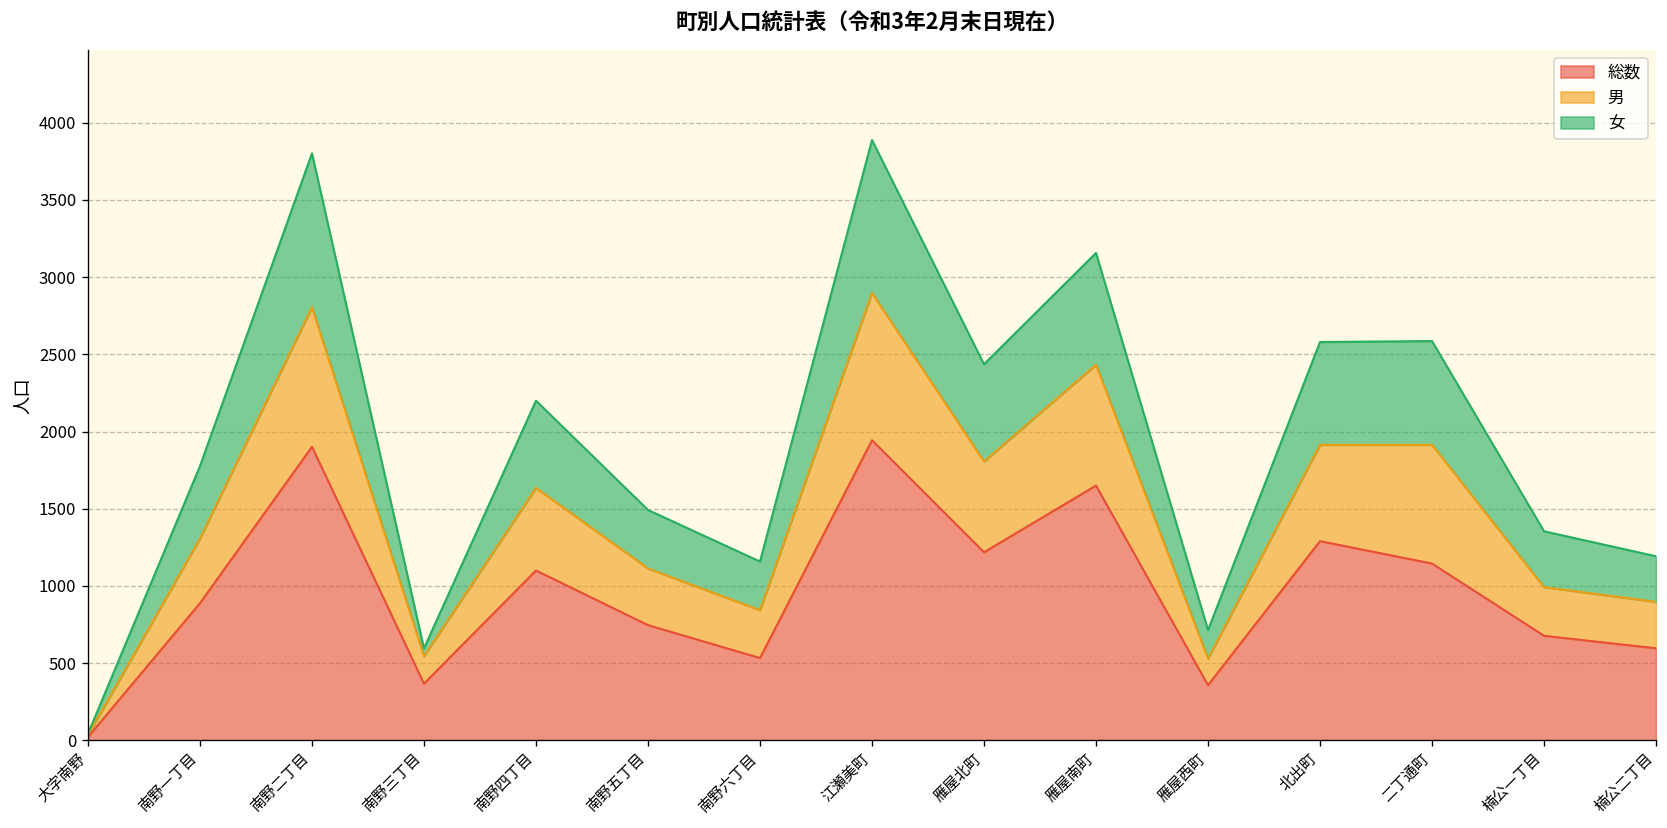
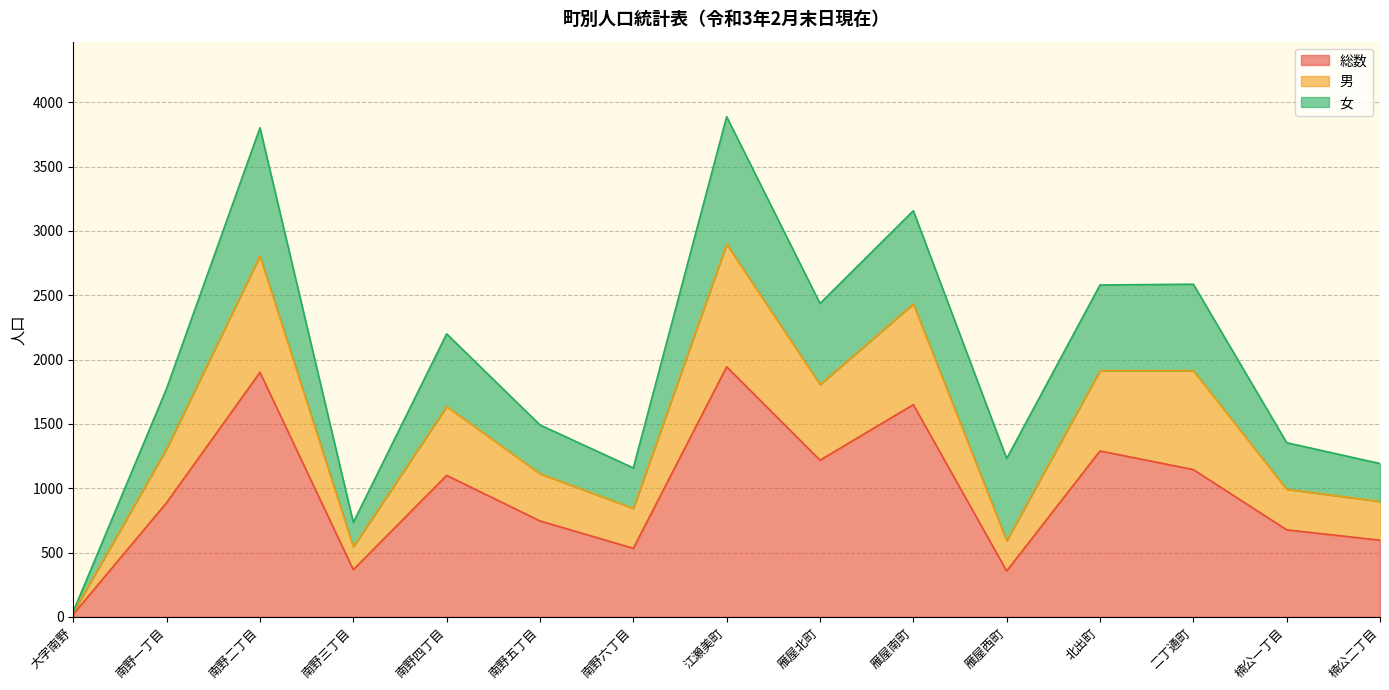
女, 南野三丁目: 50 -> 190
男, 雁屋西町: 170 -> 240
女, 雁屋西町: 190 -> 640
